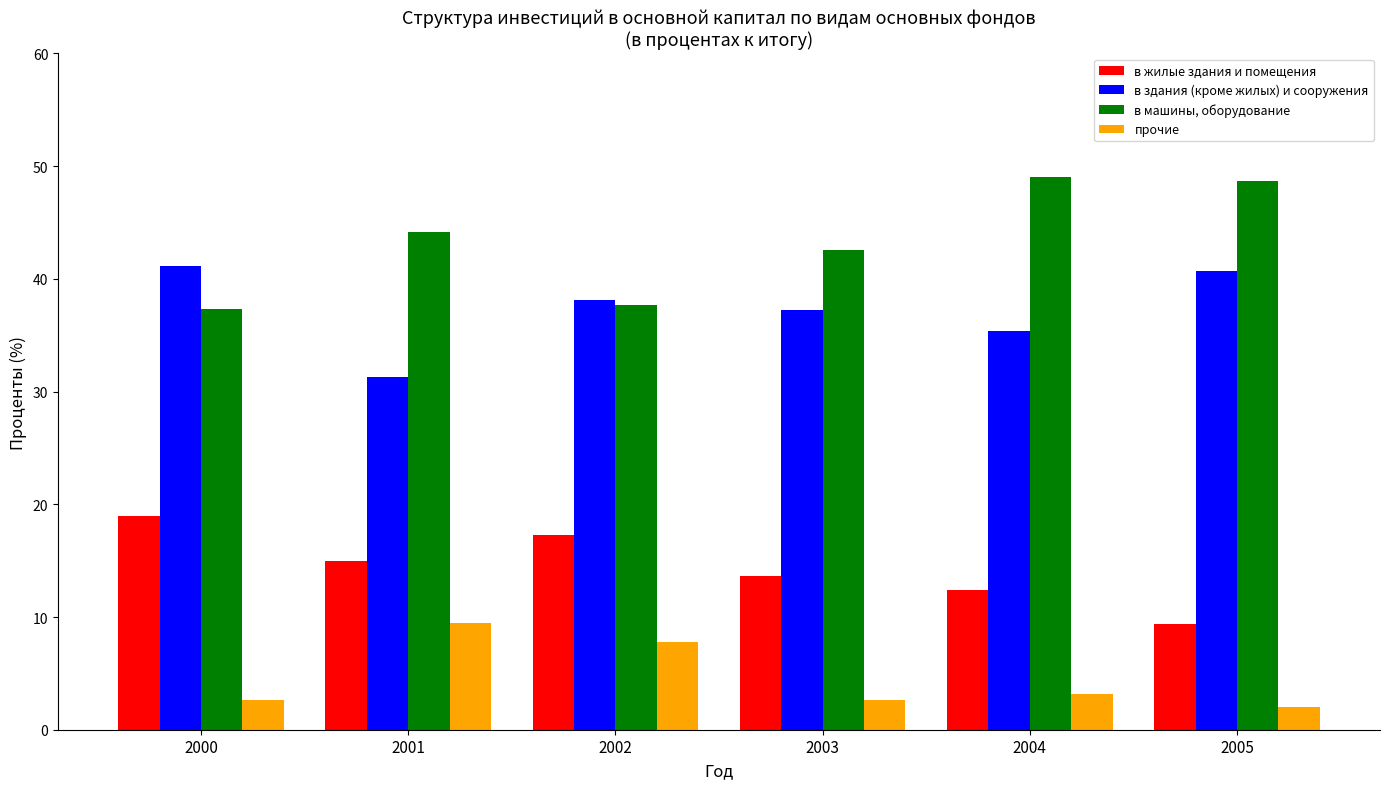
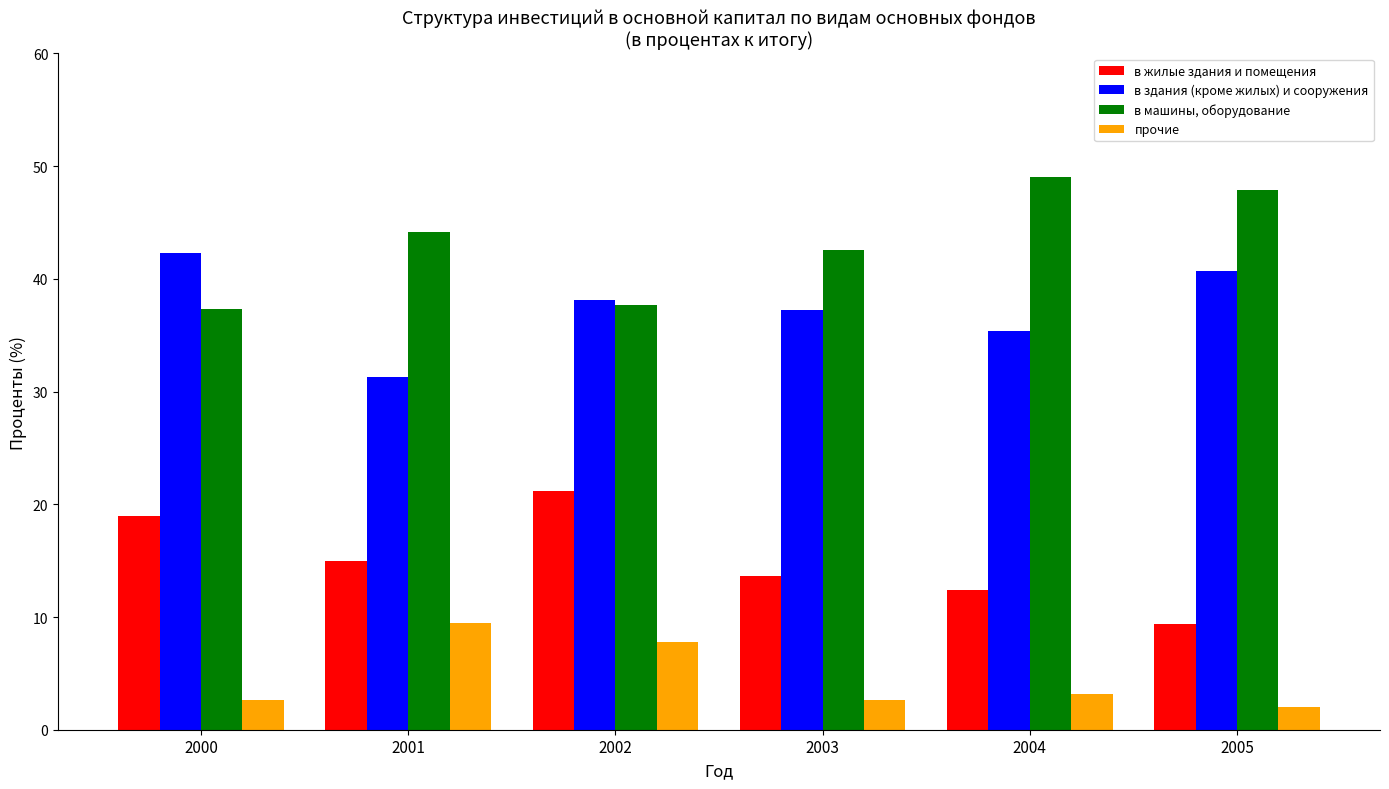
в здания (кроме жилых) и сооружения, 2000: 41.1 -> 42.3
в жилые здания и помещения, 2002: 17.3 -> 21.2
в машины, оборудование, 2005: 48.7 -> 47.9
